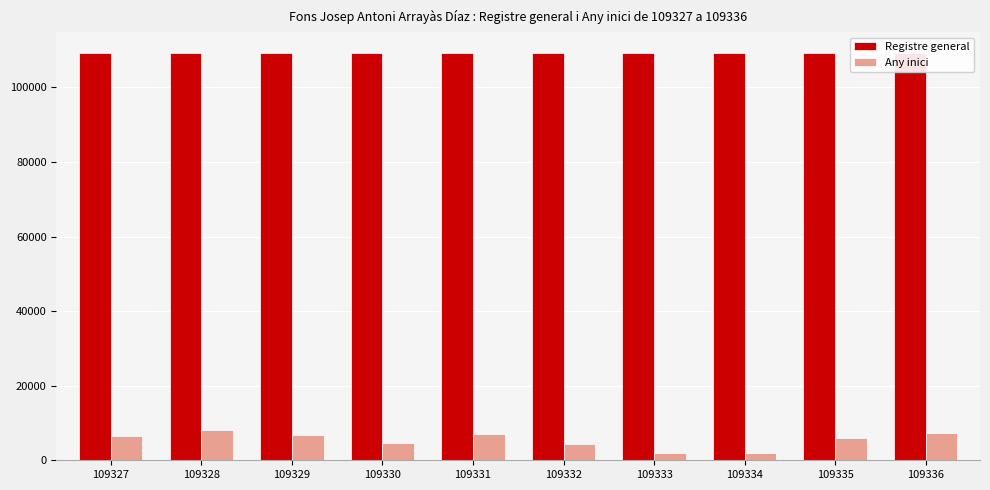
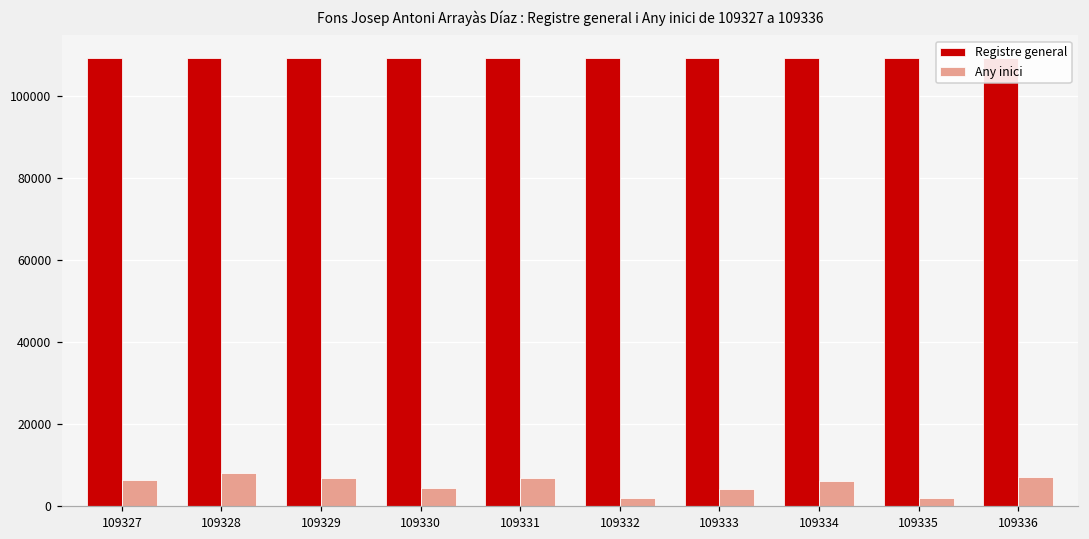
Any inici, 109332: 4000 -> 2000
Any inici, 109333: 2000 -> 4000
Any inici, 109334: 2000 -> 6000
Any inici, 109335: 6000 -> 2000
